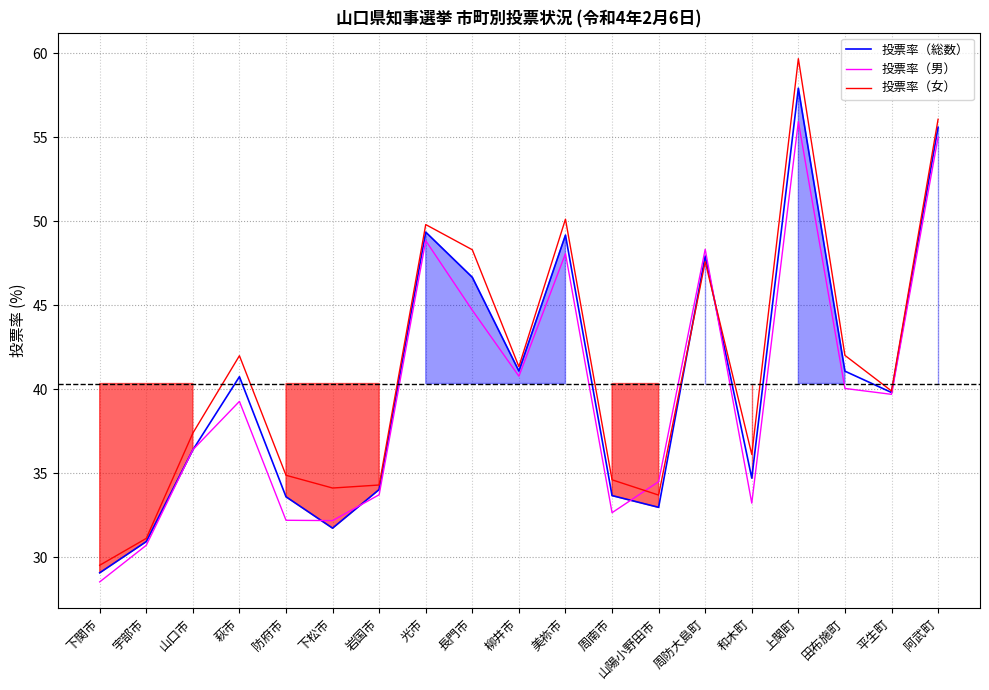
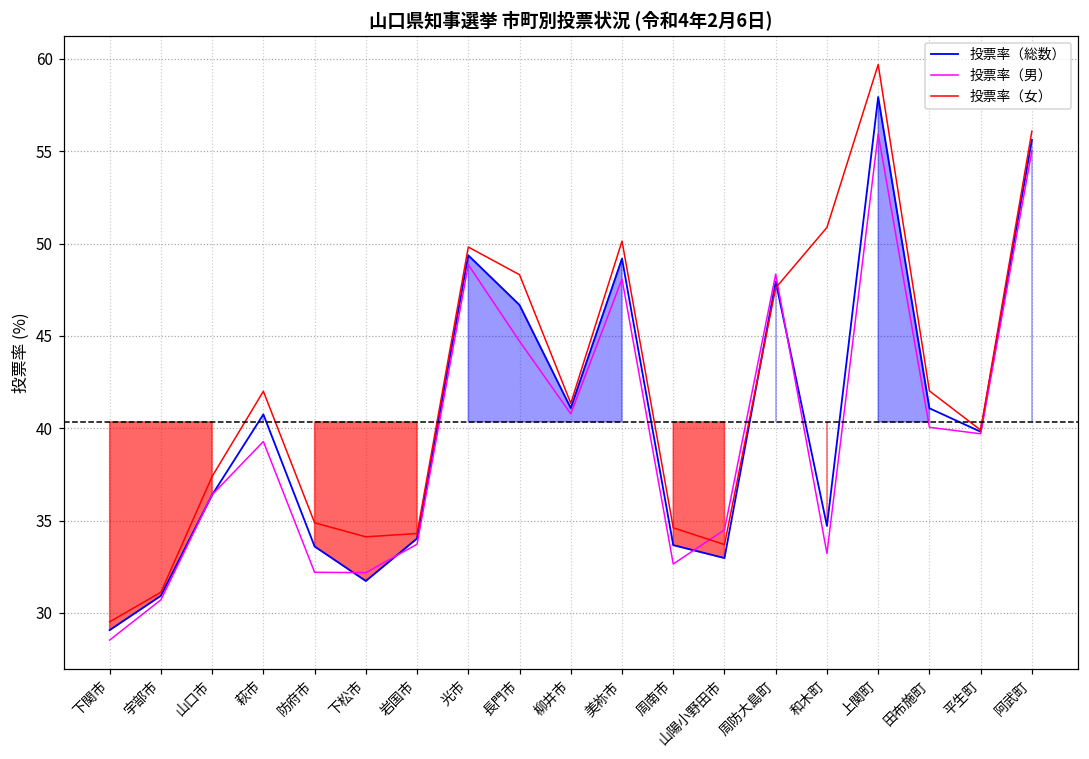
投票率（女）, 和木町: 36.1 -> 50.9
